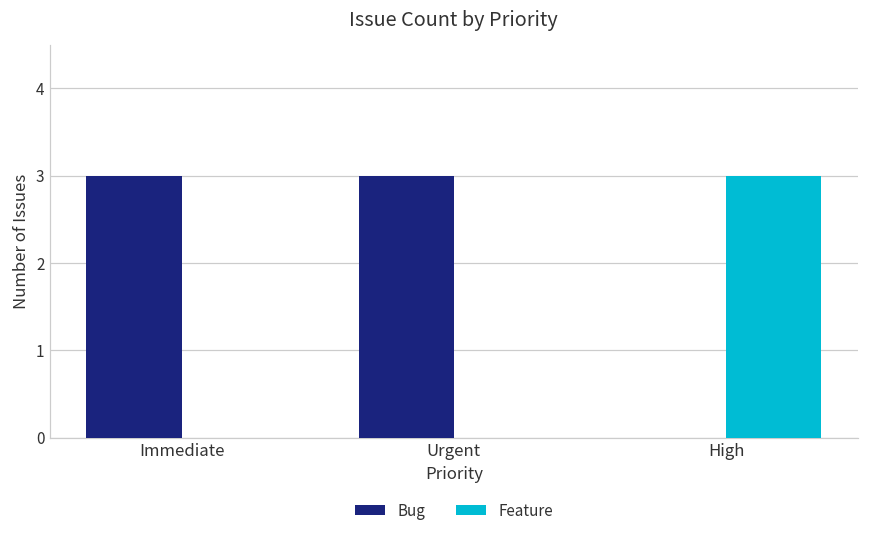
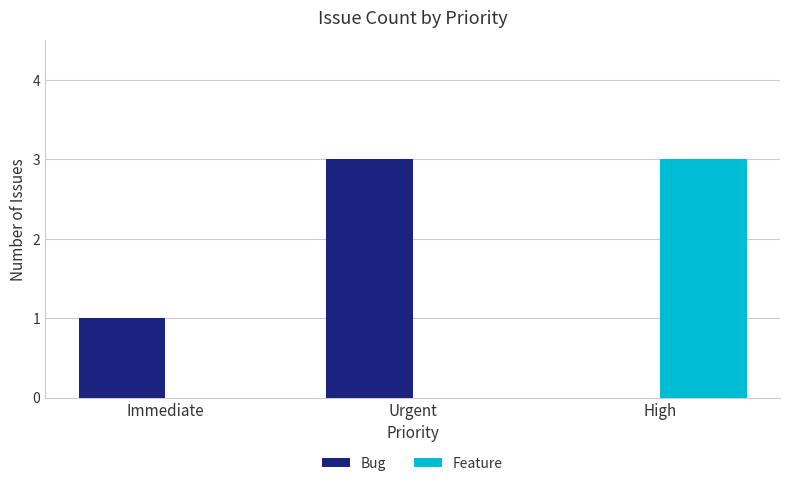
Bug, Immediate: 3 -> 1
